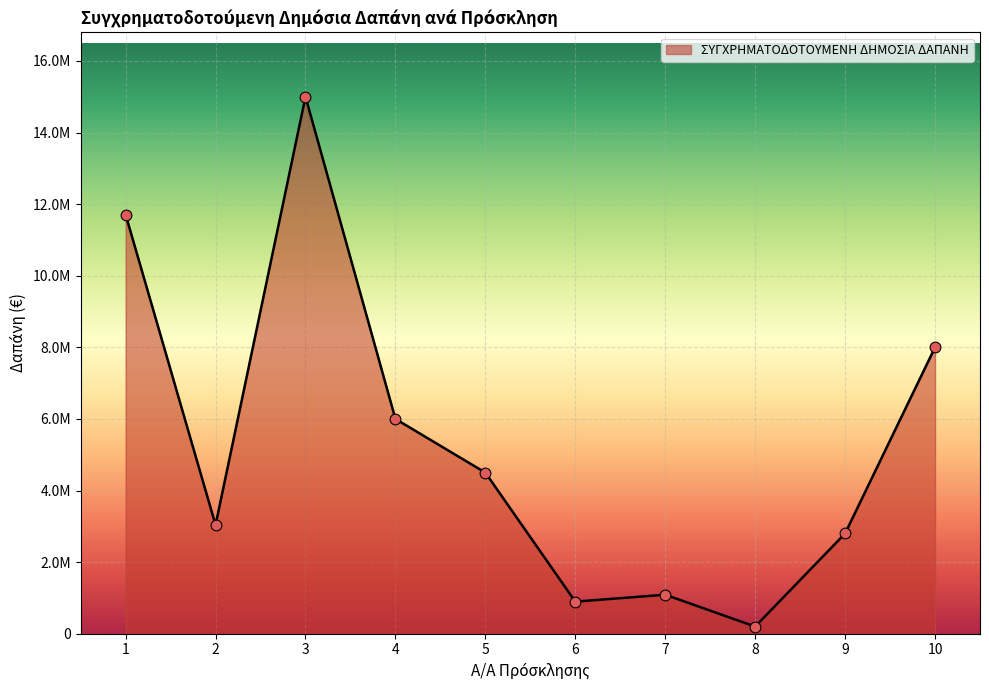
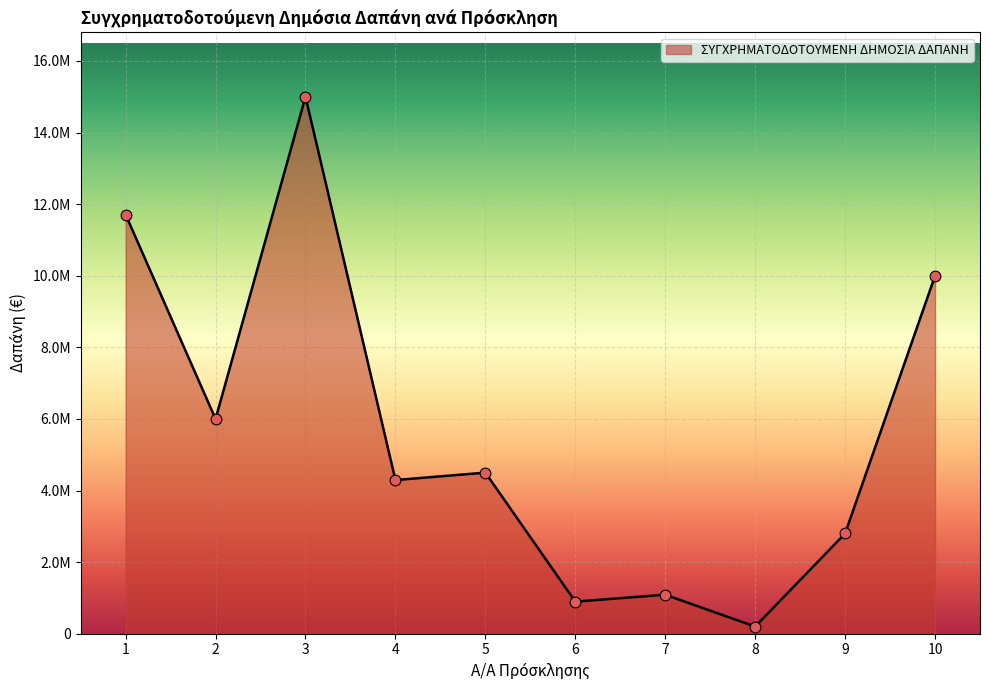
2: 3000000 -> 6000000
4: 6000000 -> 4300000
10: 8000000 -> 10000000
